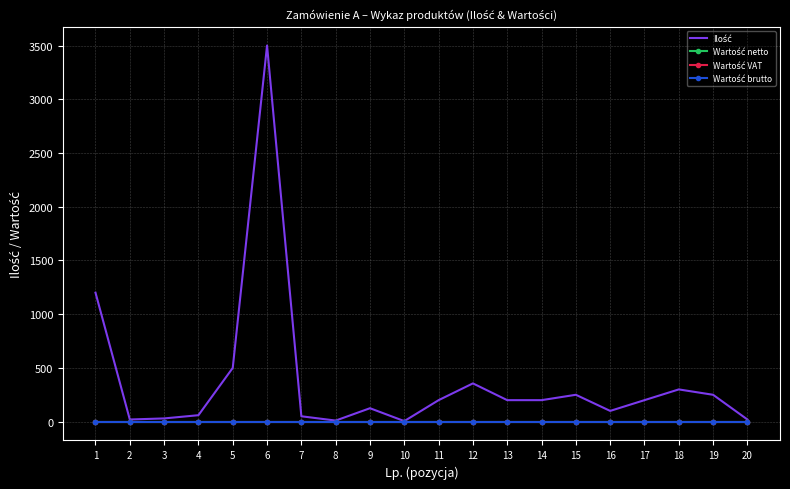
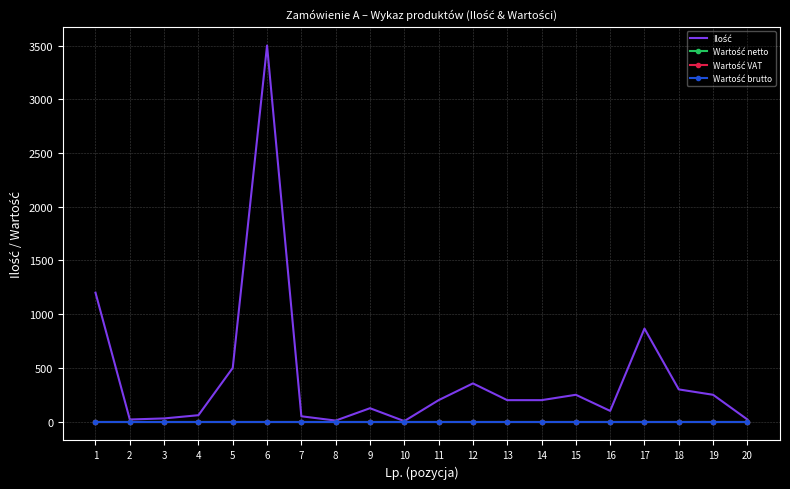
Ilość, 17: 200 -> 870
